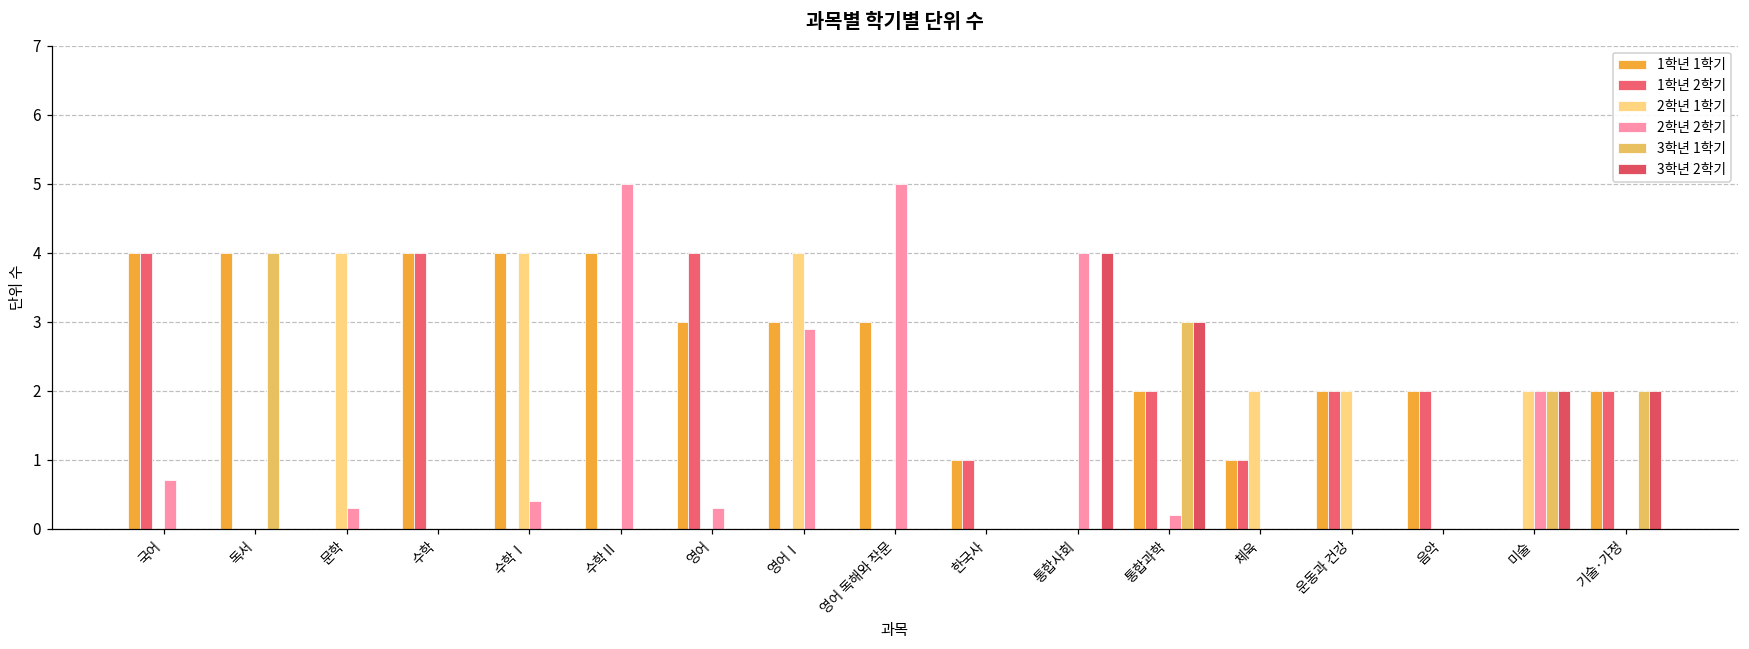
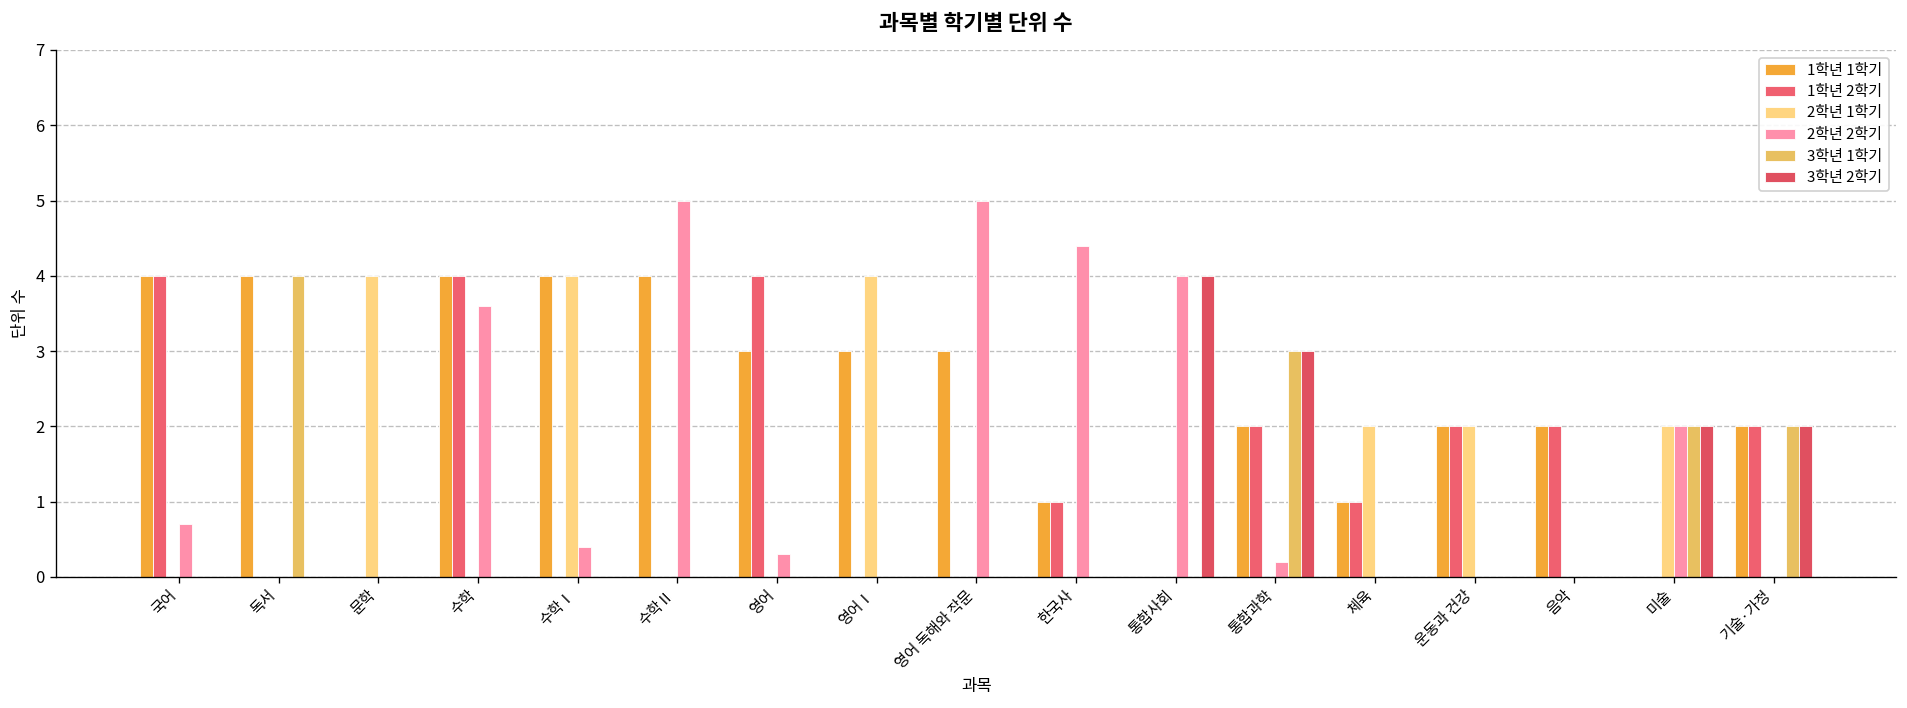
2학년 2학기, 문학: 0.3 -> 0.0
2학년 2학기, 수학: 0.0 -> 3.6
2학년 2학기, 영어Ⅰ: 2.9 -> 0.0
2학년 2학기, 한국사: 0.0 -> 4.4
